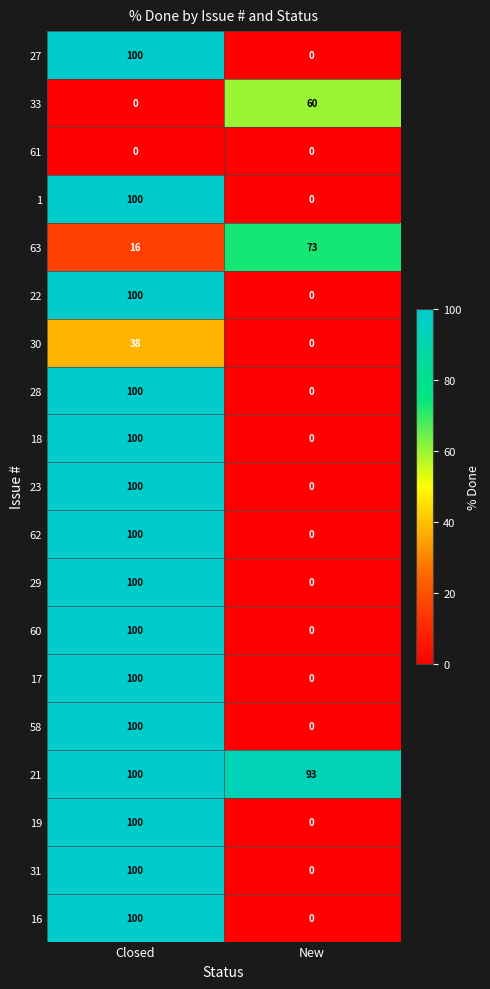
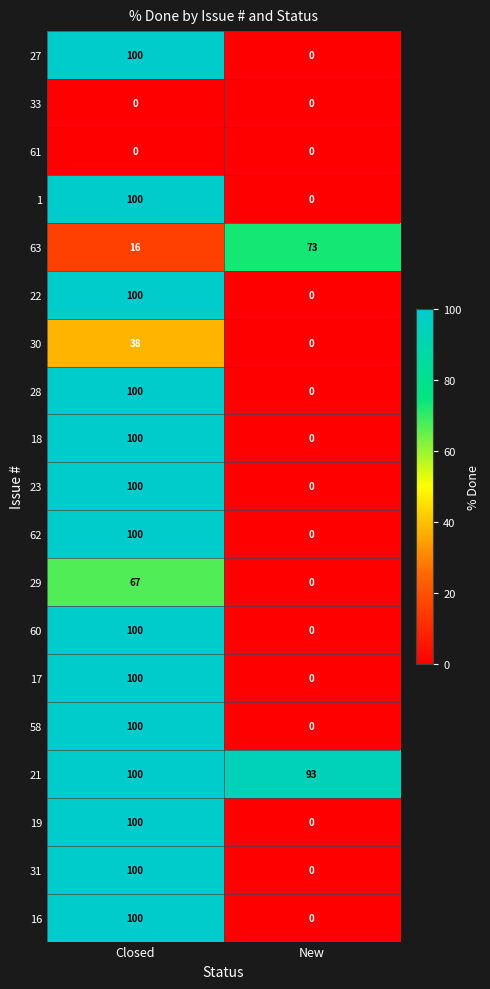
33, New: 60 -> 0
29, Closed: 100 -> 67
